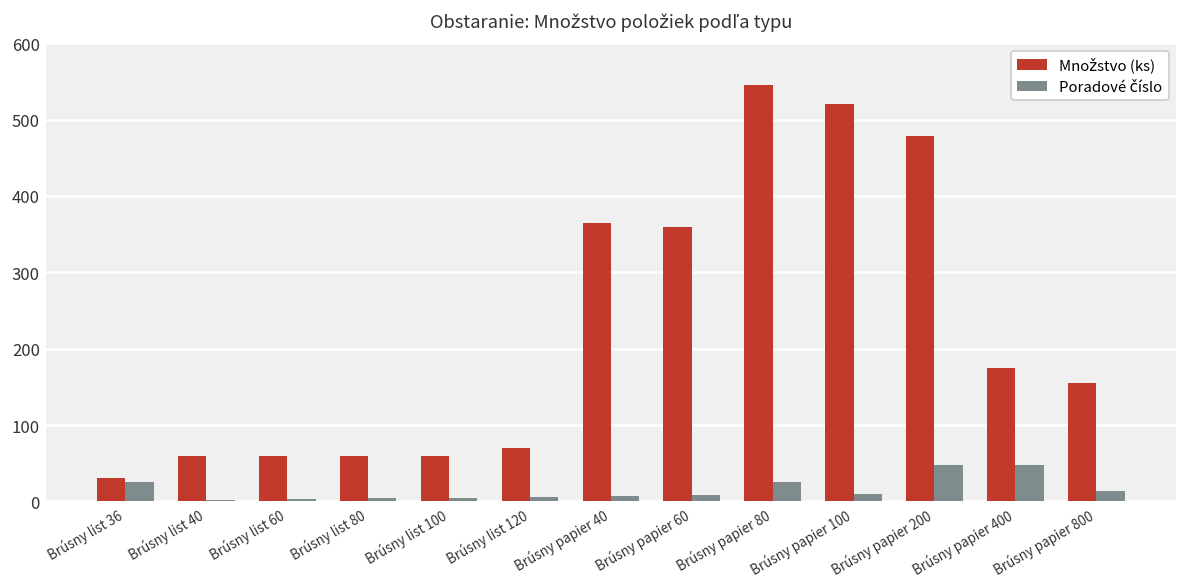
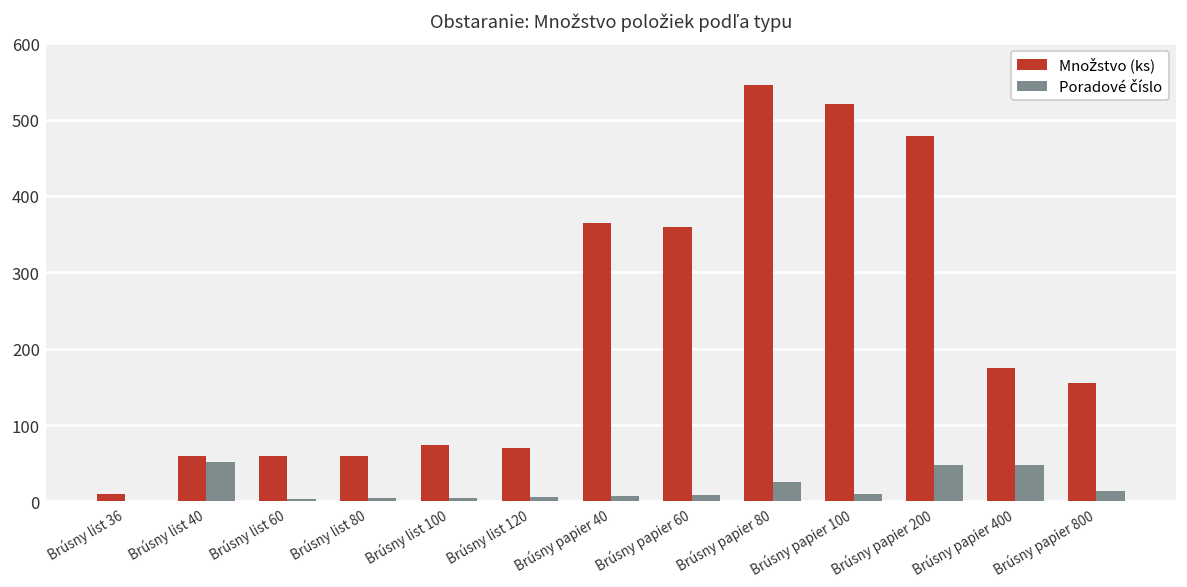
Množstvo (ks), Brúsny list 36: 30 -> 10
Poradové číslo, Brúsny list 36: 30 -> 0
Poradové číslo, Brúsny list 40: 0 -> 50
Množstvo (ks), Brúsny list 100: 60 -> 70
